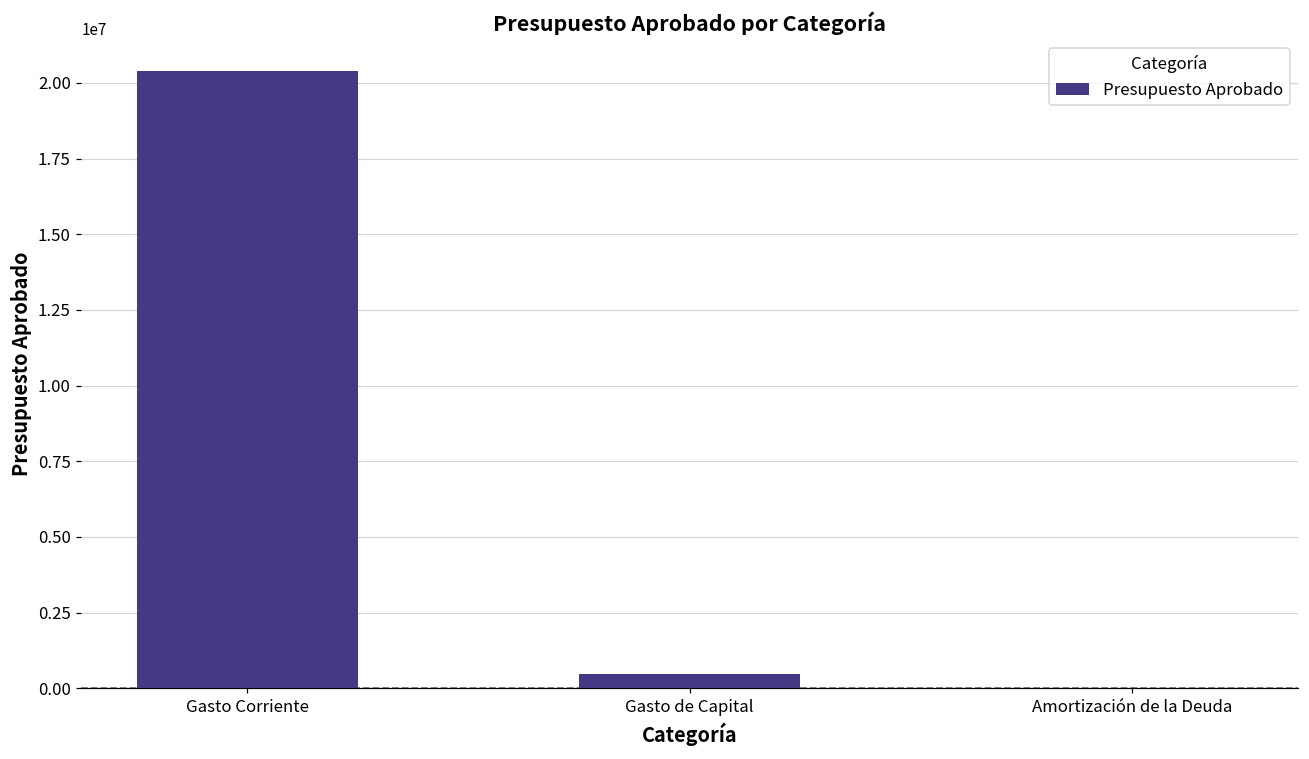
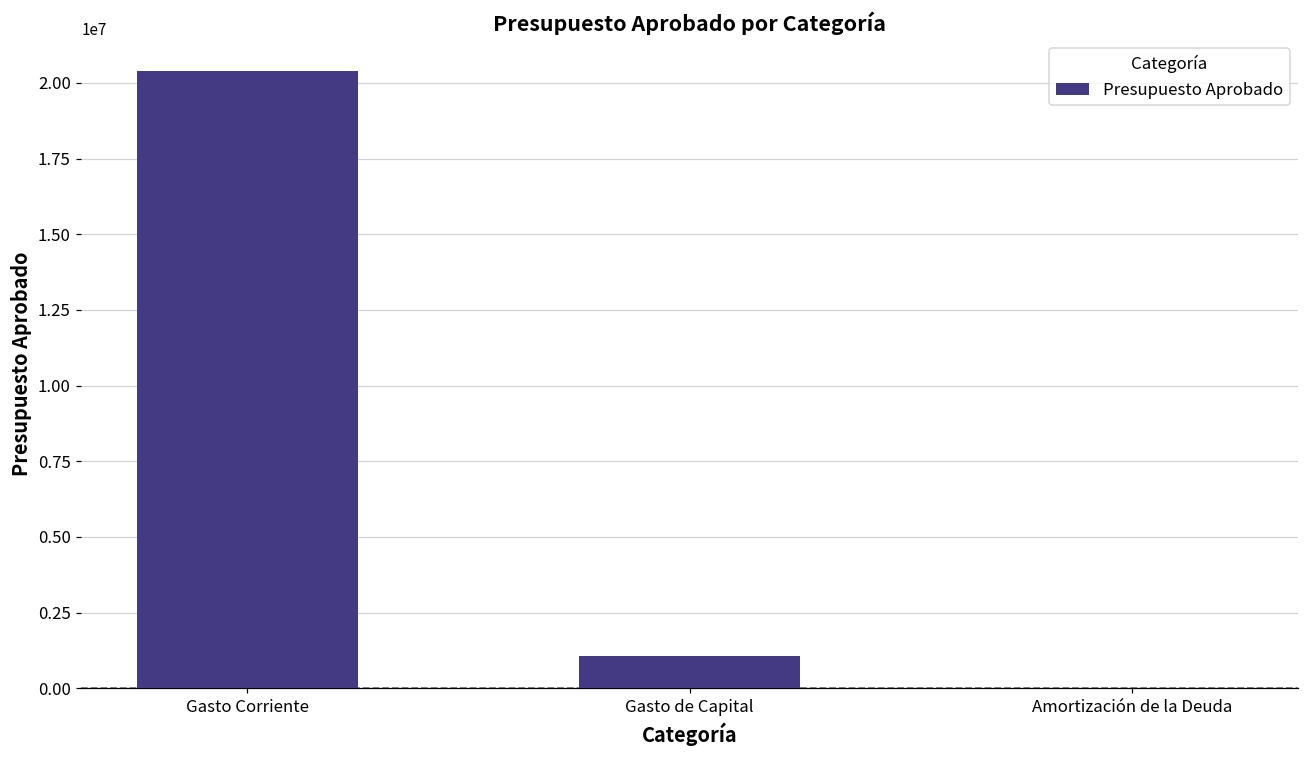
Gasto de Capital: 500000 -> 1100000
